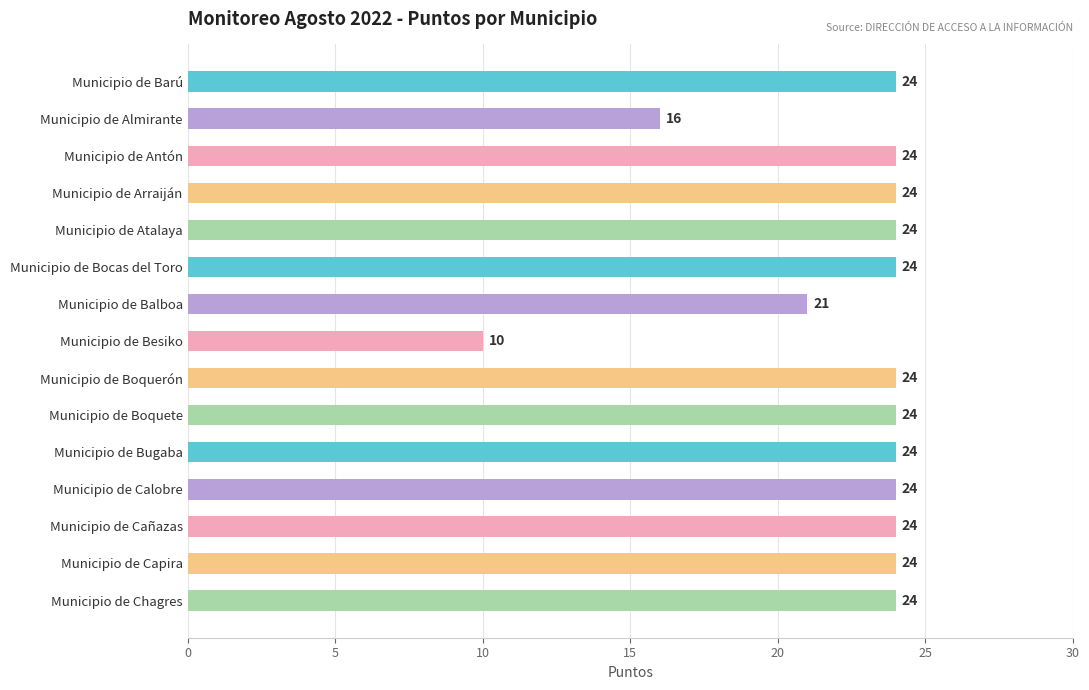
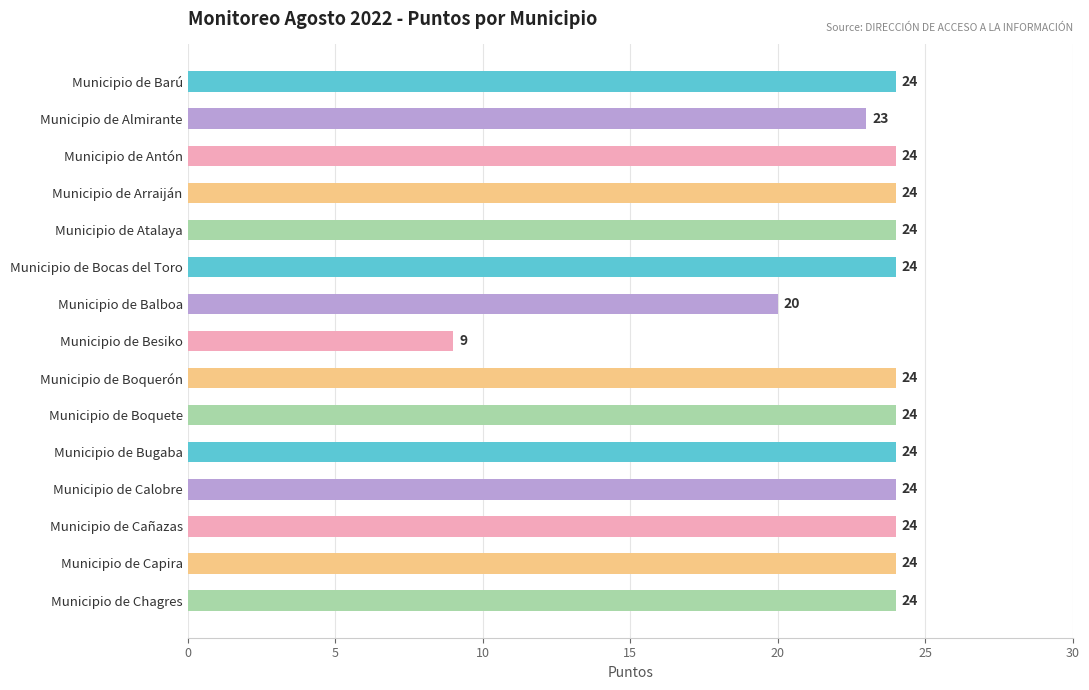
Municipio de Almirante: 16 -> 23
Municipio de Balboa: 21 -> 20
Municipio de Besiko: 10 -> 9
